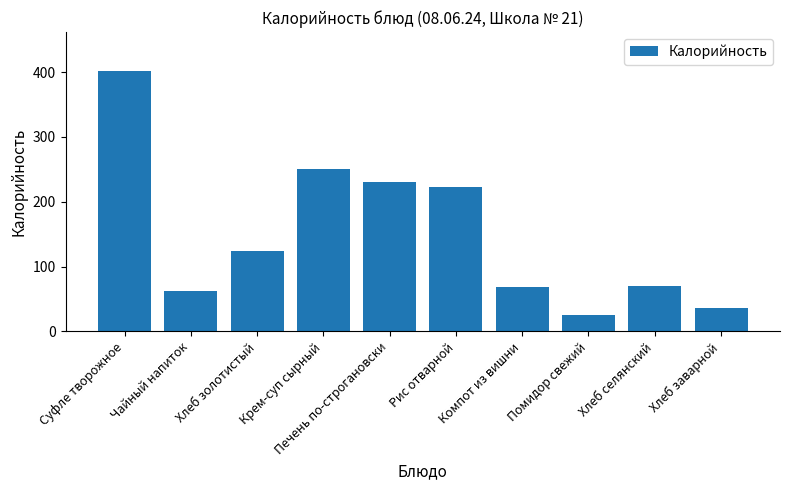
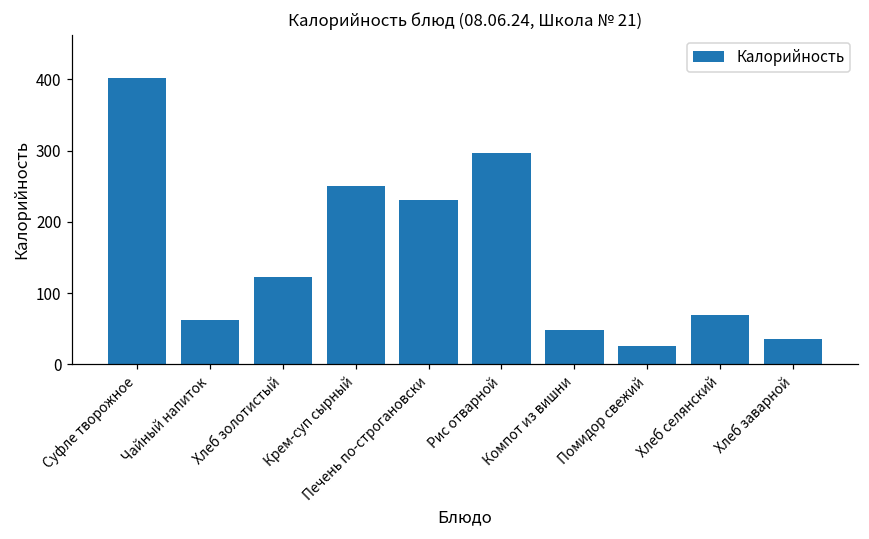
Рис отварной: 220 -> 300
Компот из вишни: 70 -> 50
